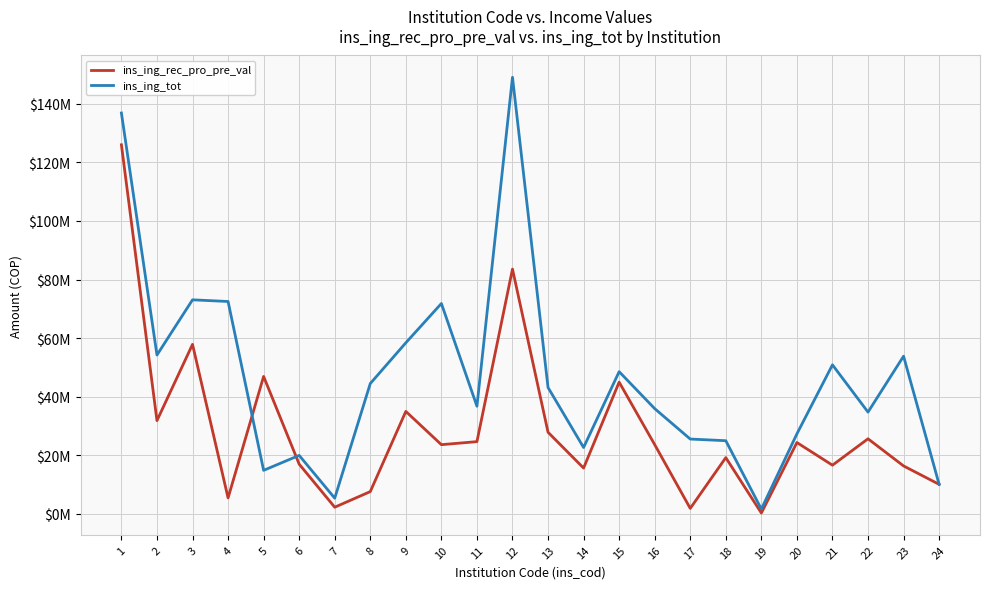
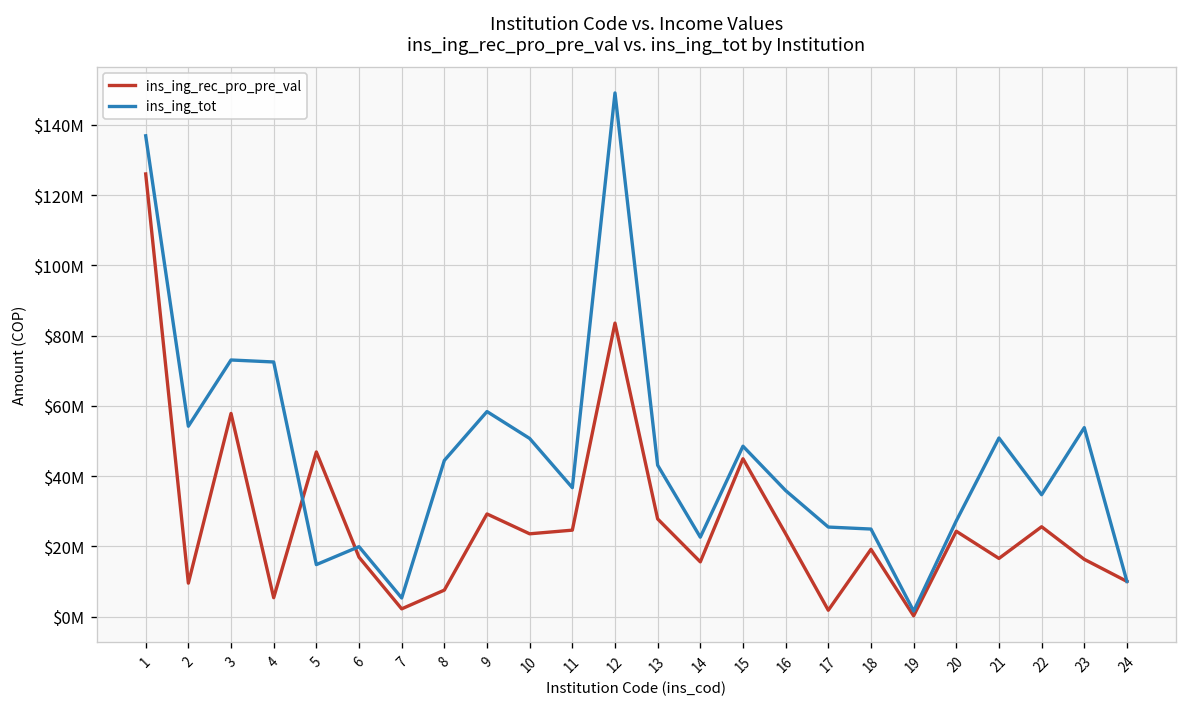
ins_ing_rec_pro_pre_val, 2: $32000000 -> $10000000
ins_ing_rec_pro_pre_val, 9: $35000000 -> $29000000
ins_ing_tot, 10: $72000000 -> $51000000
